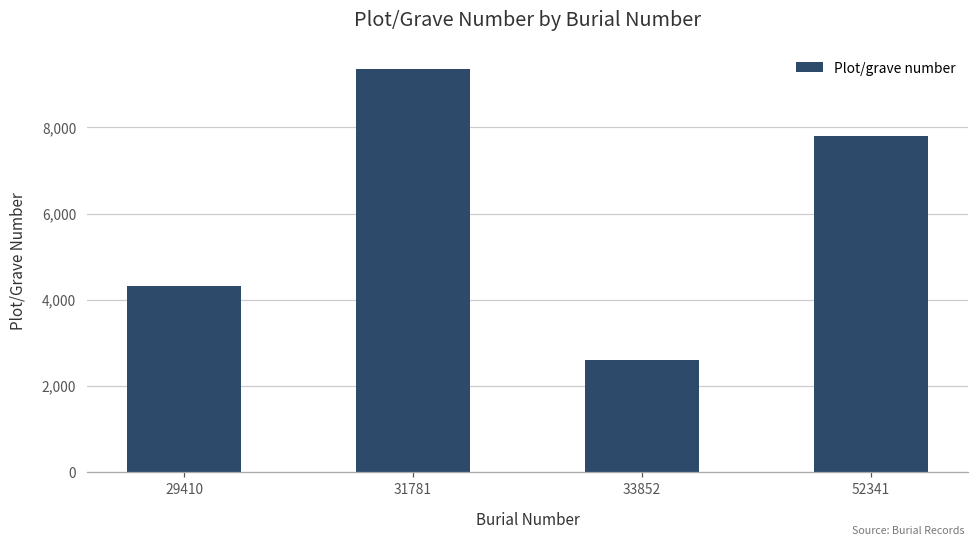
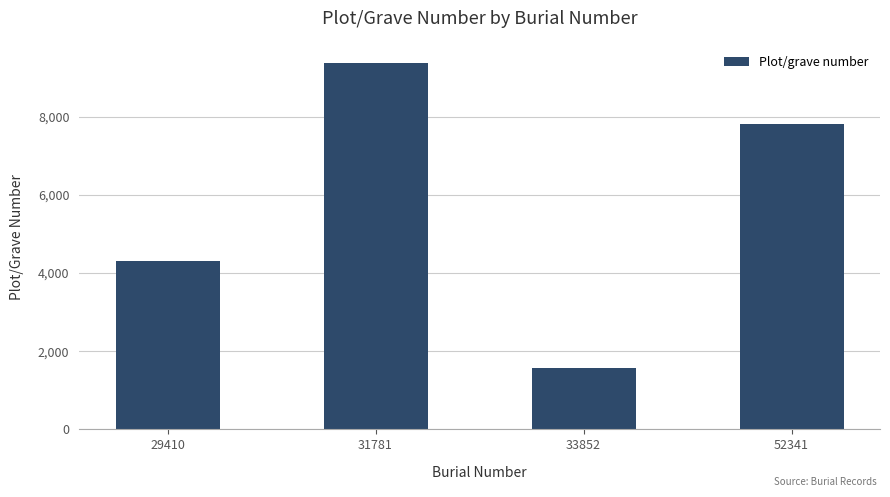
33852: 2,600 -> 1,600
